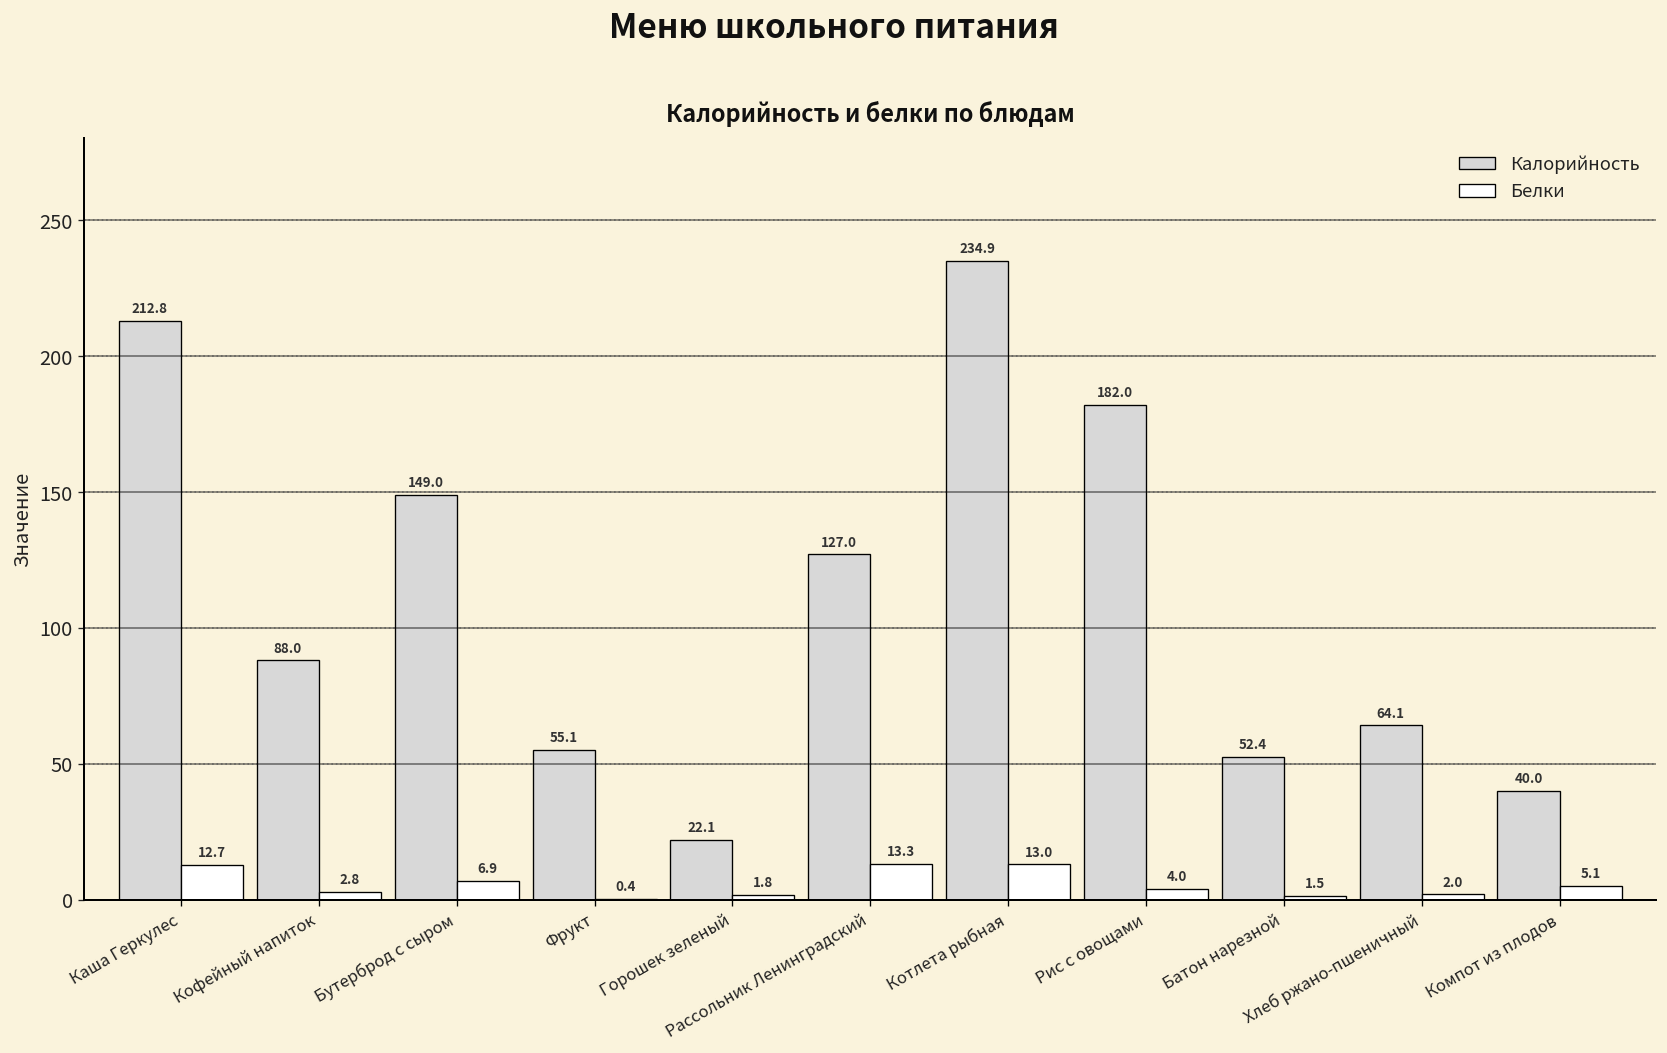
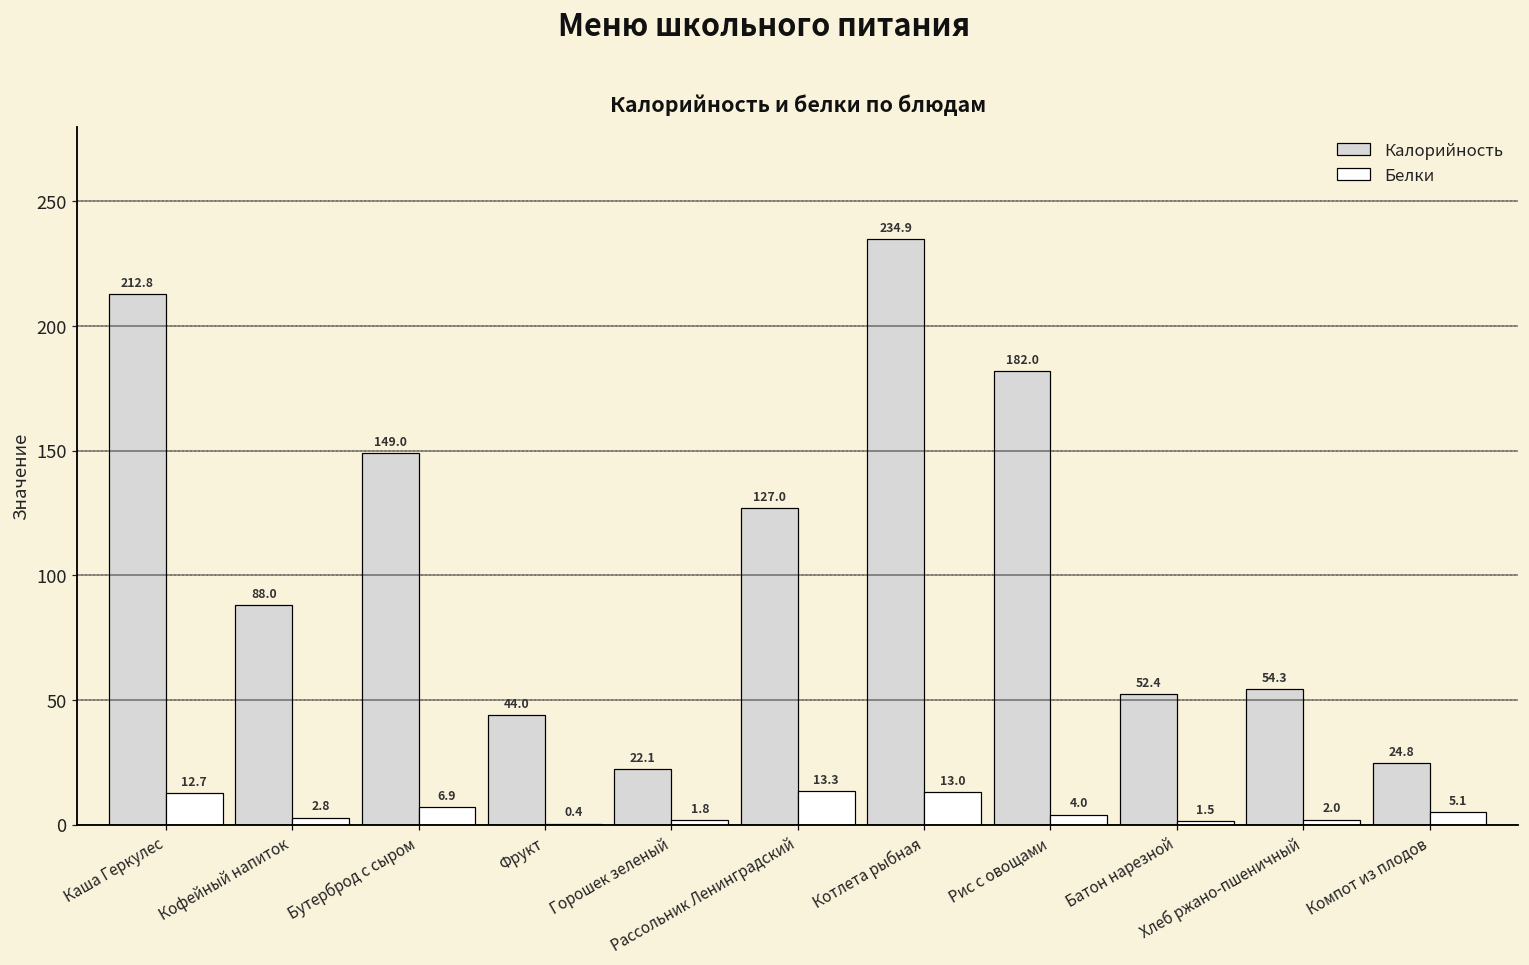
Калорийность, Фрукт: 55.1 -> 44.0
Калорийность, Хлеб ржано-пшеничный: 64.1 -> 54.3
Калорийность, Компот из плодов: 40.0 -> 24.8
